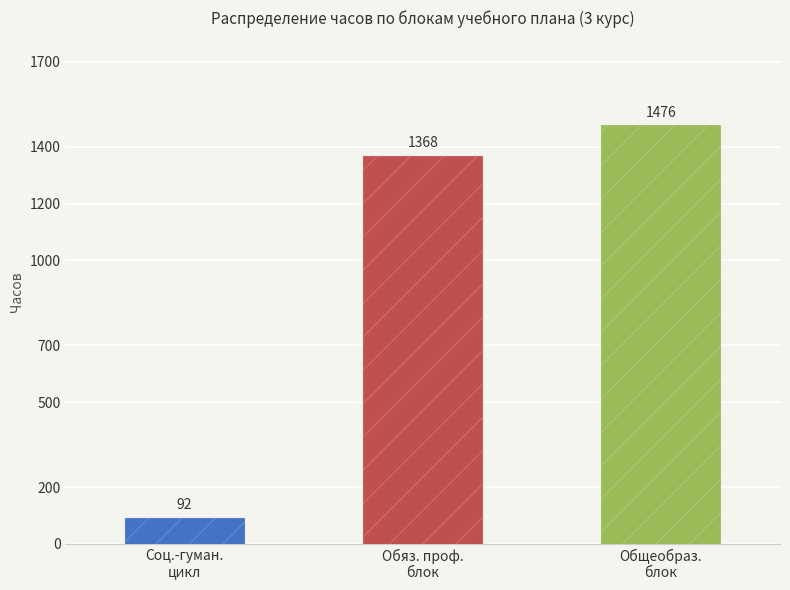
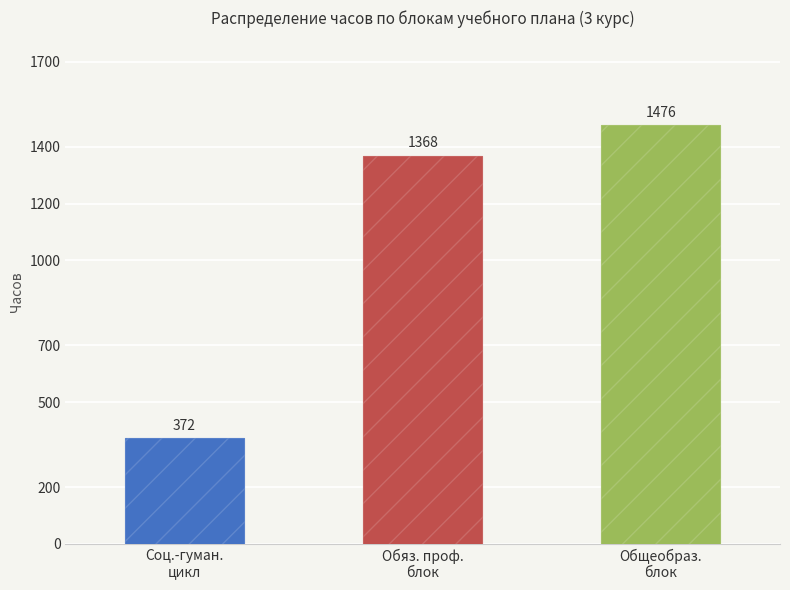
Соц.-гуман. цикл: 92 -> 372
